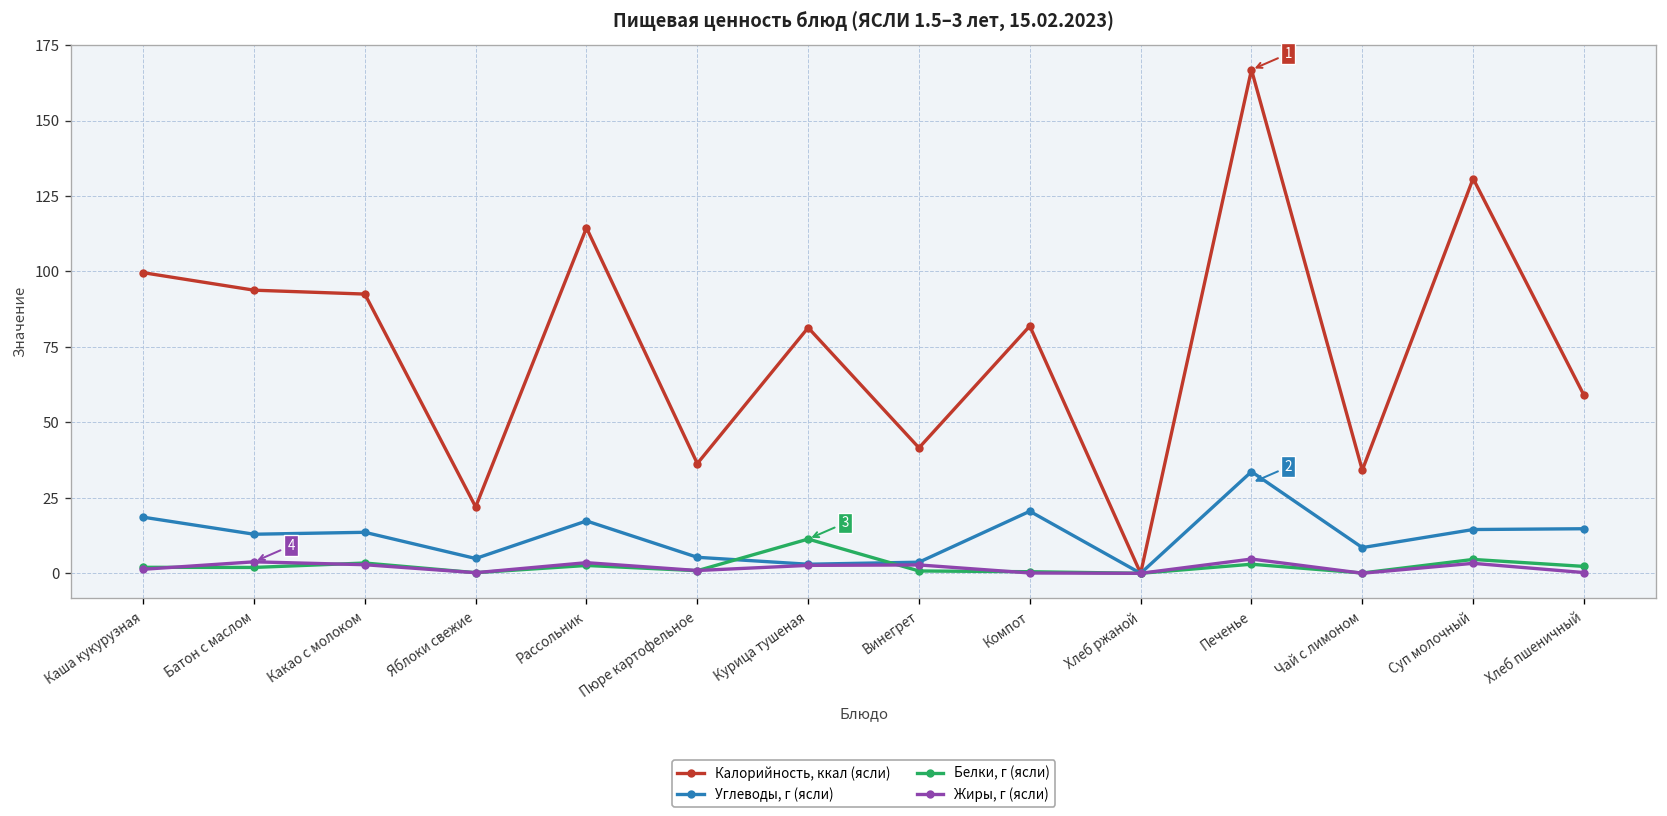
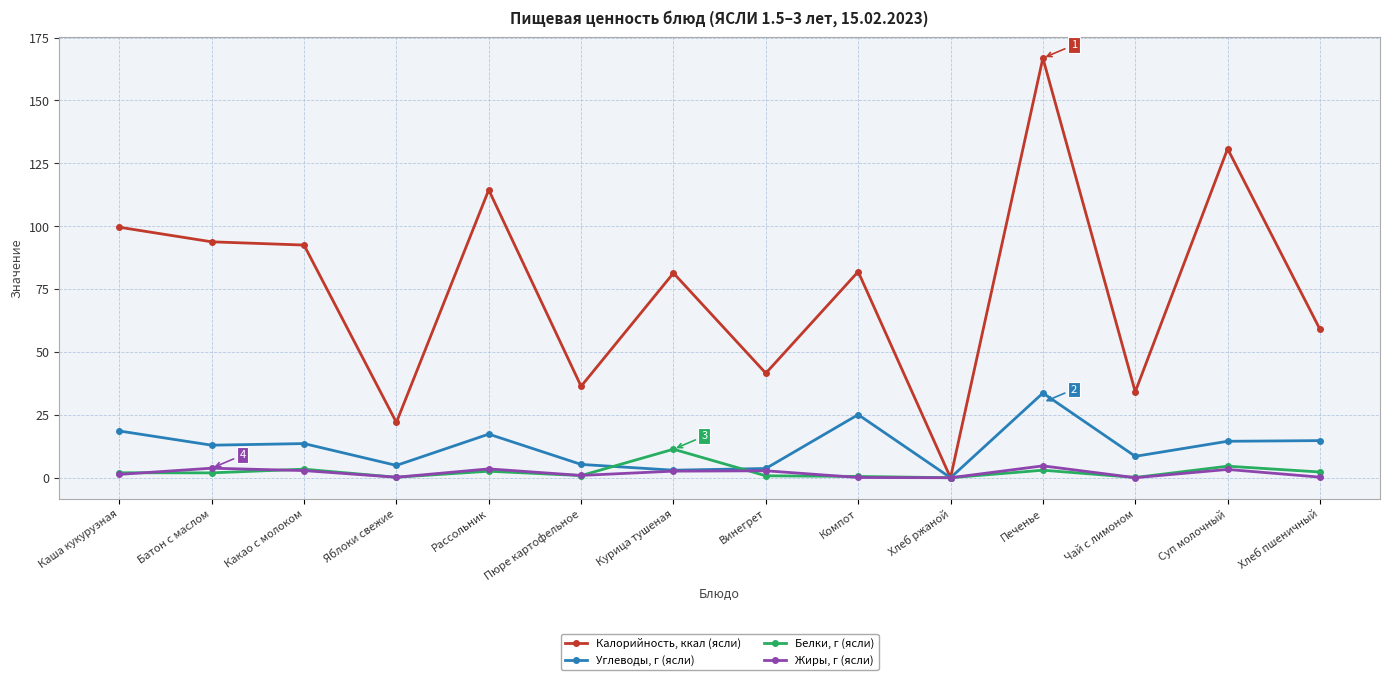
Углеводы, г (ясли), Компот: 21 -> 25
